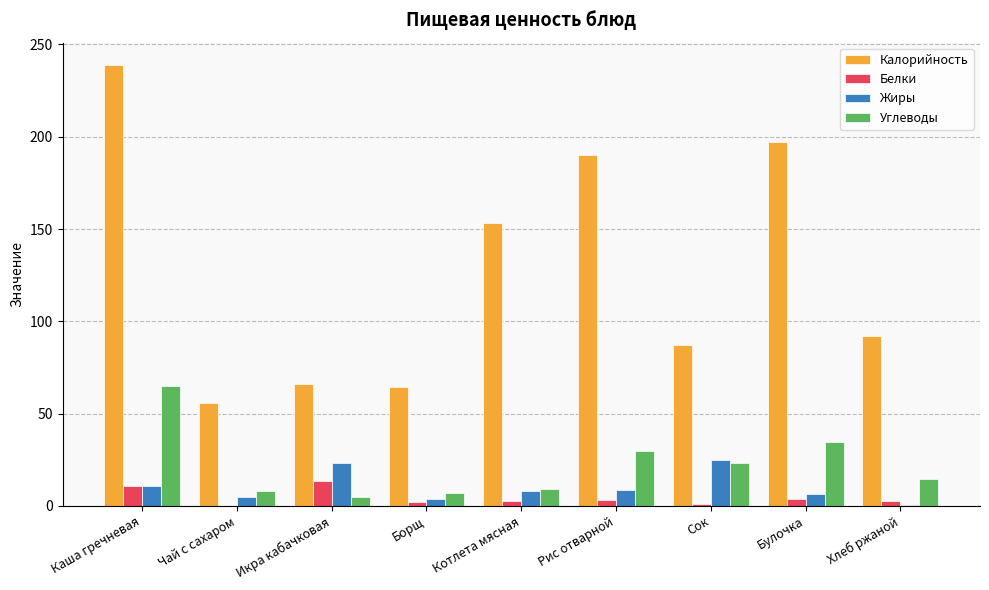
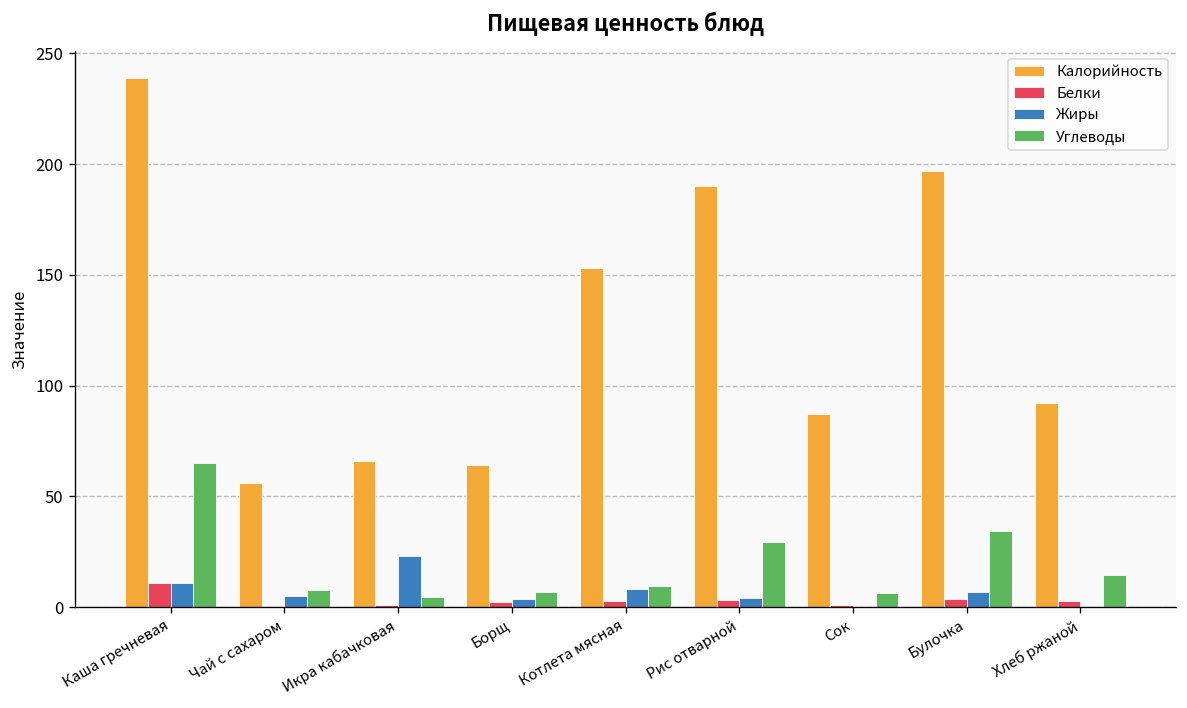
Белки, Икра кабачковая: 14 -> 1
Жиры, Рис отварной: 9 -> 4
Жиры, Сок: 25 -> 0
Углеводы, Сок: 23 -> 6
